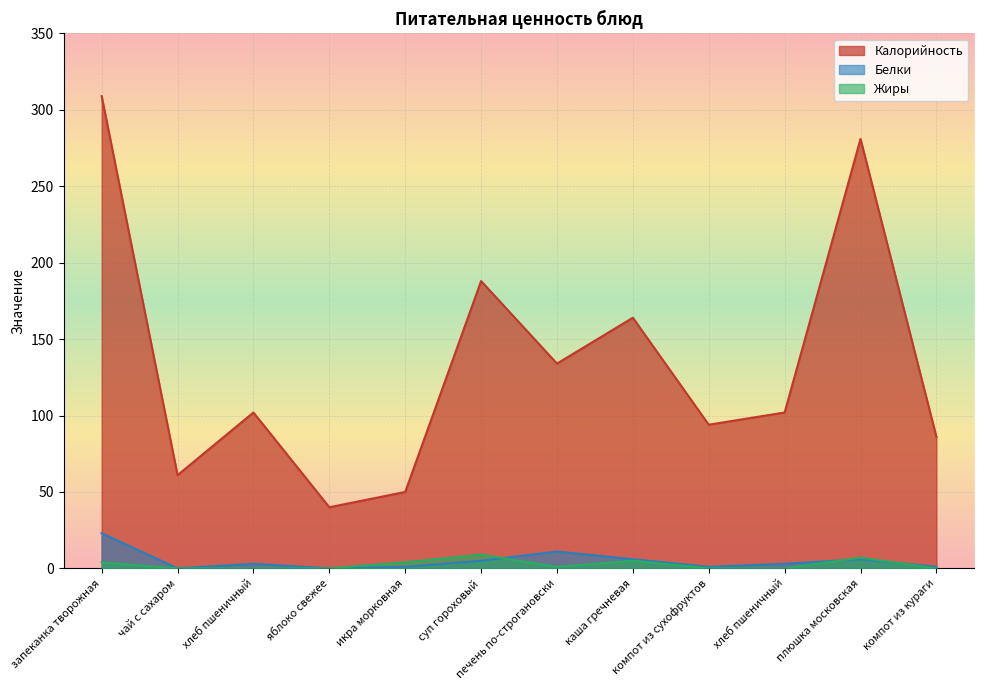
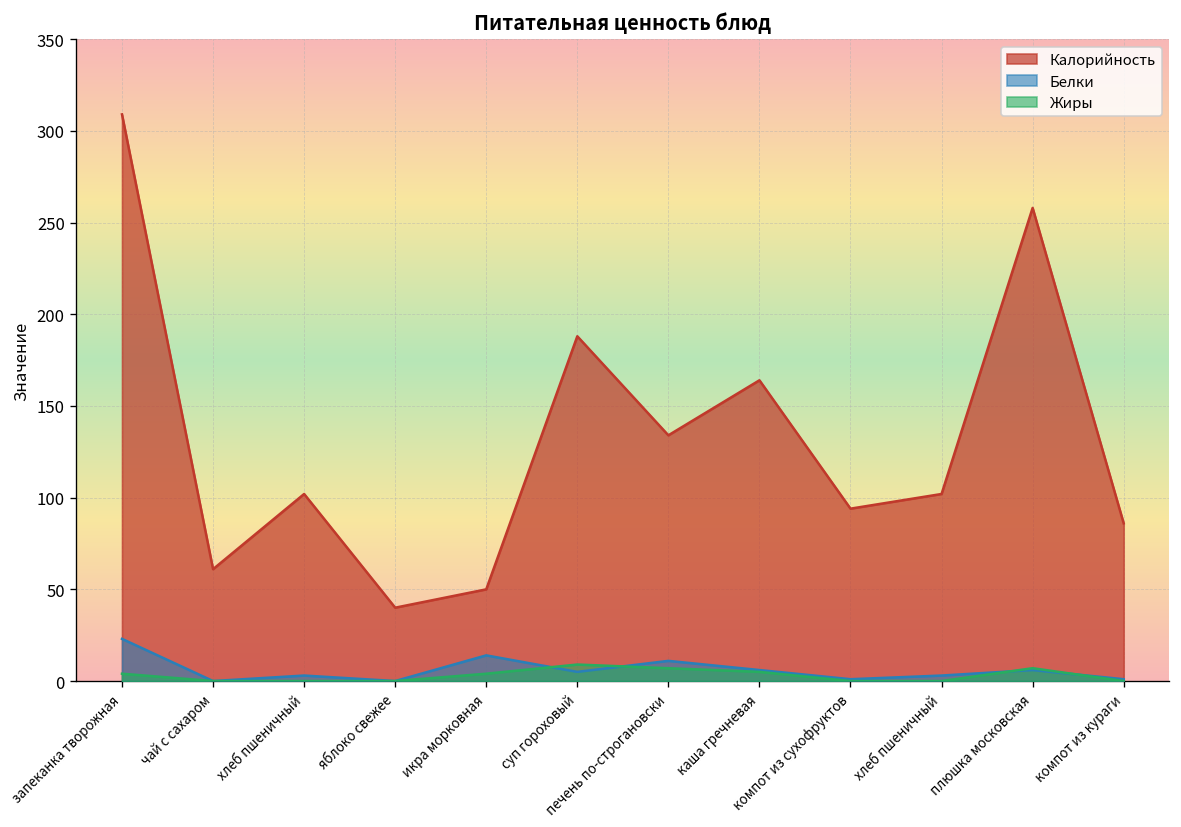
Белки, икра морковная: 1 -> 14
Жиры, печень по-строгановски: 1 -> 7
Калорийность, плюшка московская: 281 -> 258
